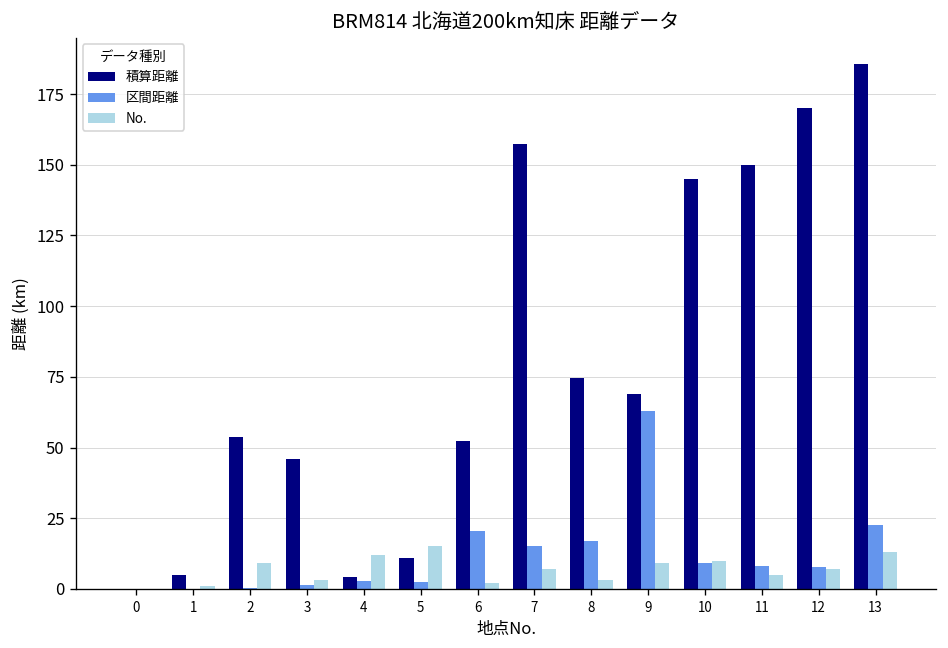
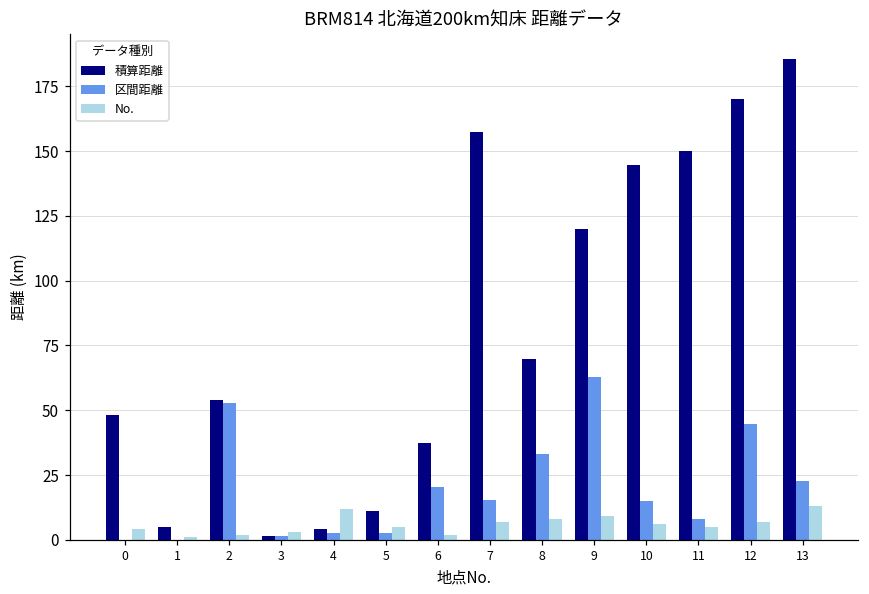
積算距離, 0: 0 -> 48
No., 0: 0 -> 4
区間距離, 2: 0 -> 53
No., 2: 9 -> 2
積算距離, 3: 46 -> 2
No., 5: 15 -> 5
積算距離, 6: 52 -> 38
積算距離, 8: 75 -> 70
区間距離, 8: 17 -> 33
No., 8: 3 -> 8
積算距離, 9: 69 -> 120
区間距離, 10: 9 -> 15
No., 10: 10 -> 6
区間距離, 12: 8 -> 45
